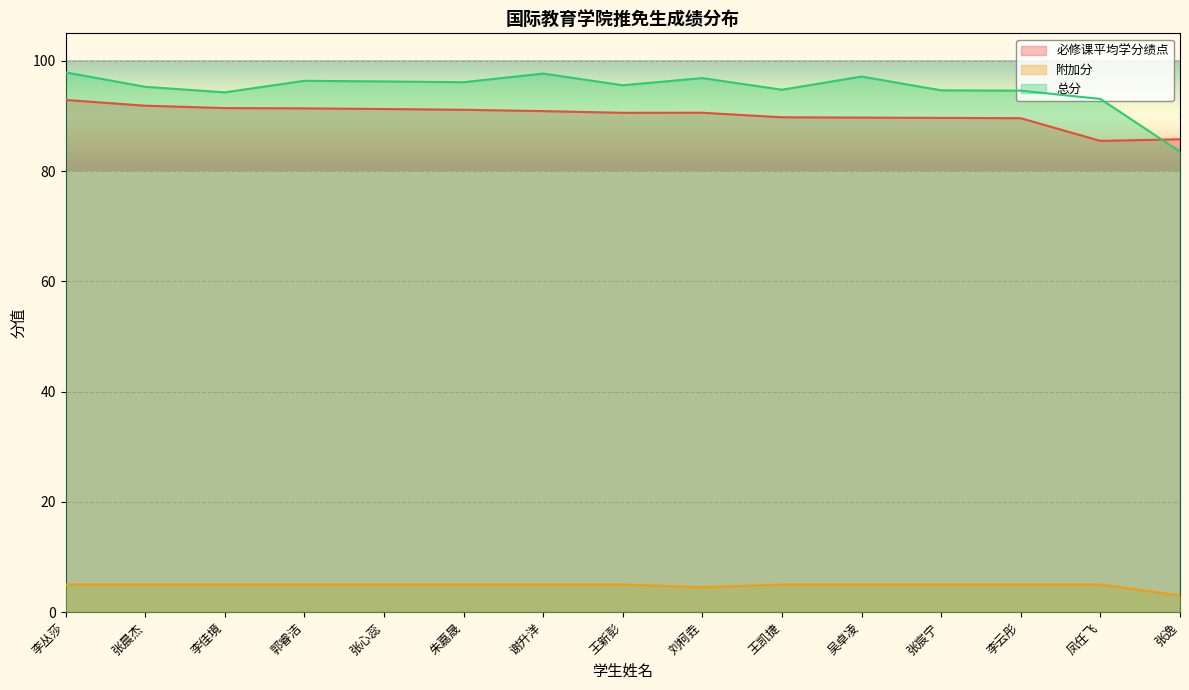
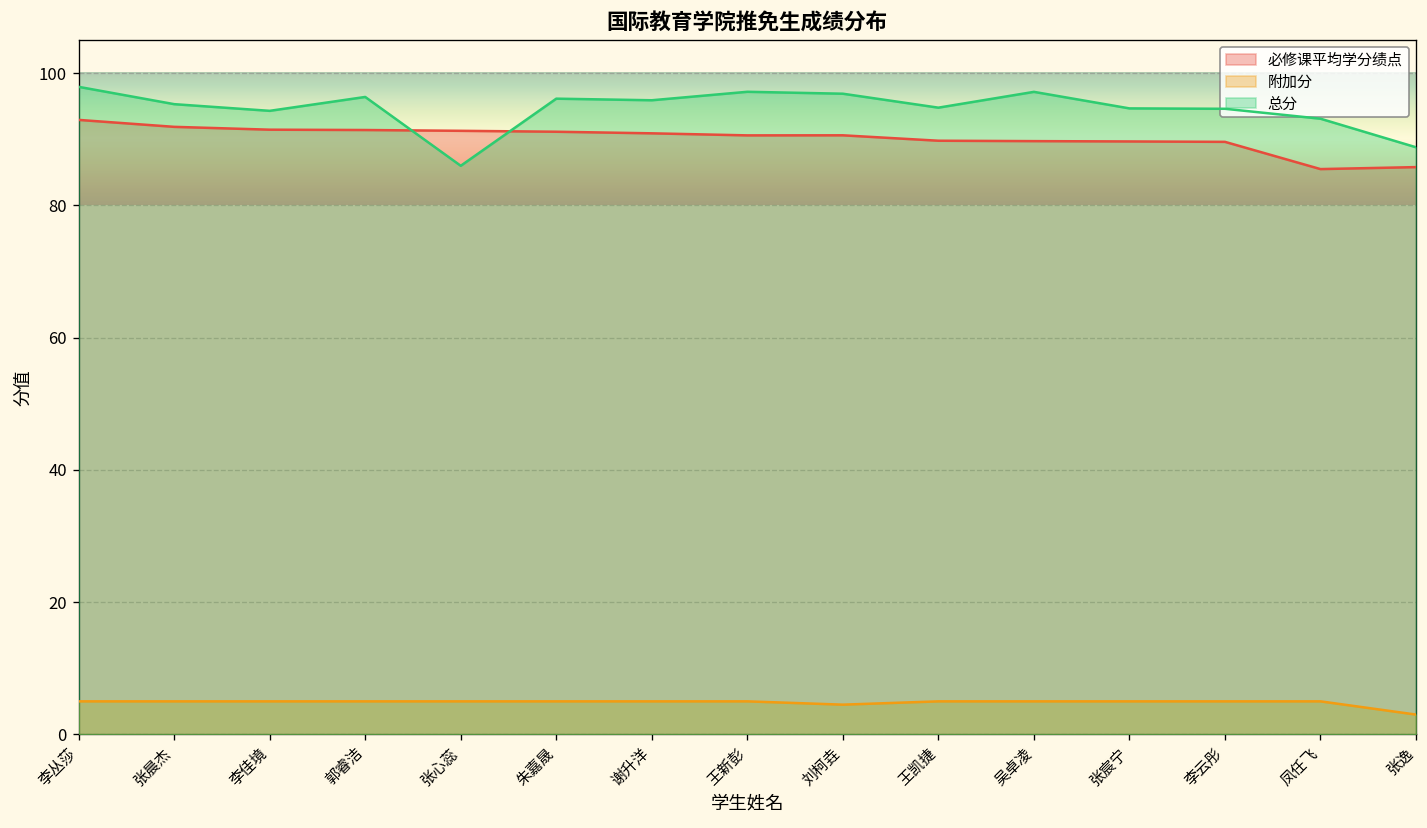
总分, 张心蕊: 96 -> 86
总分, 谢升洋: 98 -> 96
总分, 王新彭: 96 -> 97
总分, 张逸: 84 -> 89
